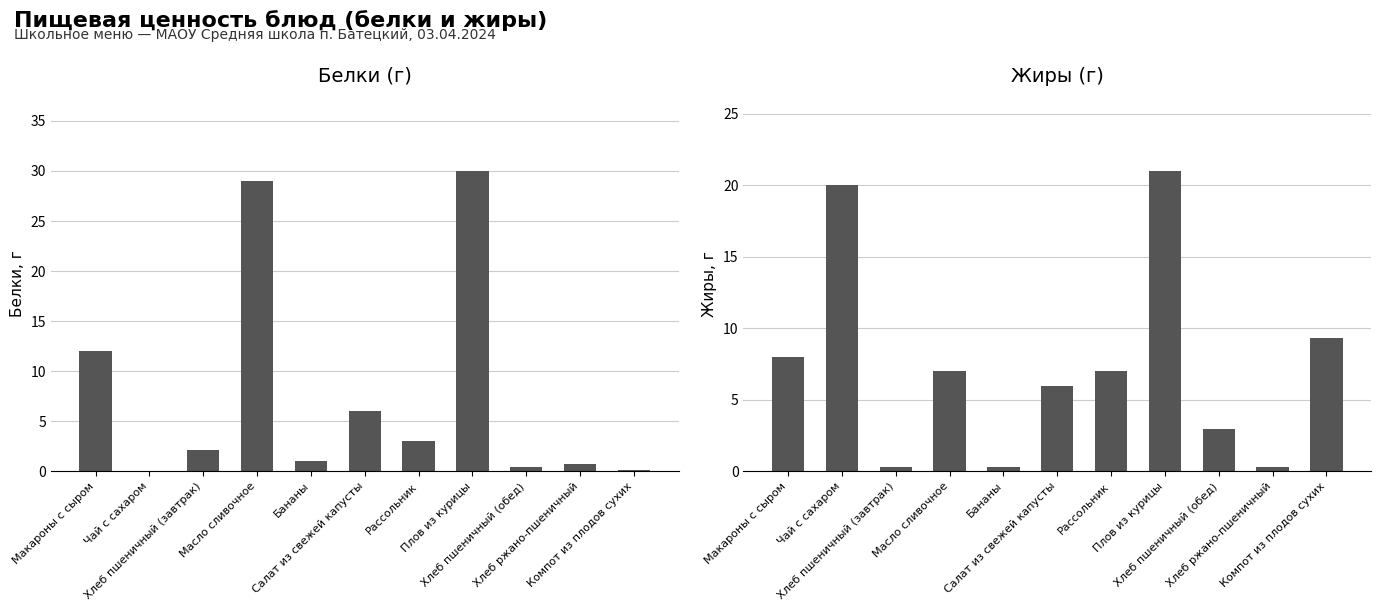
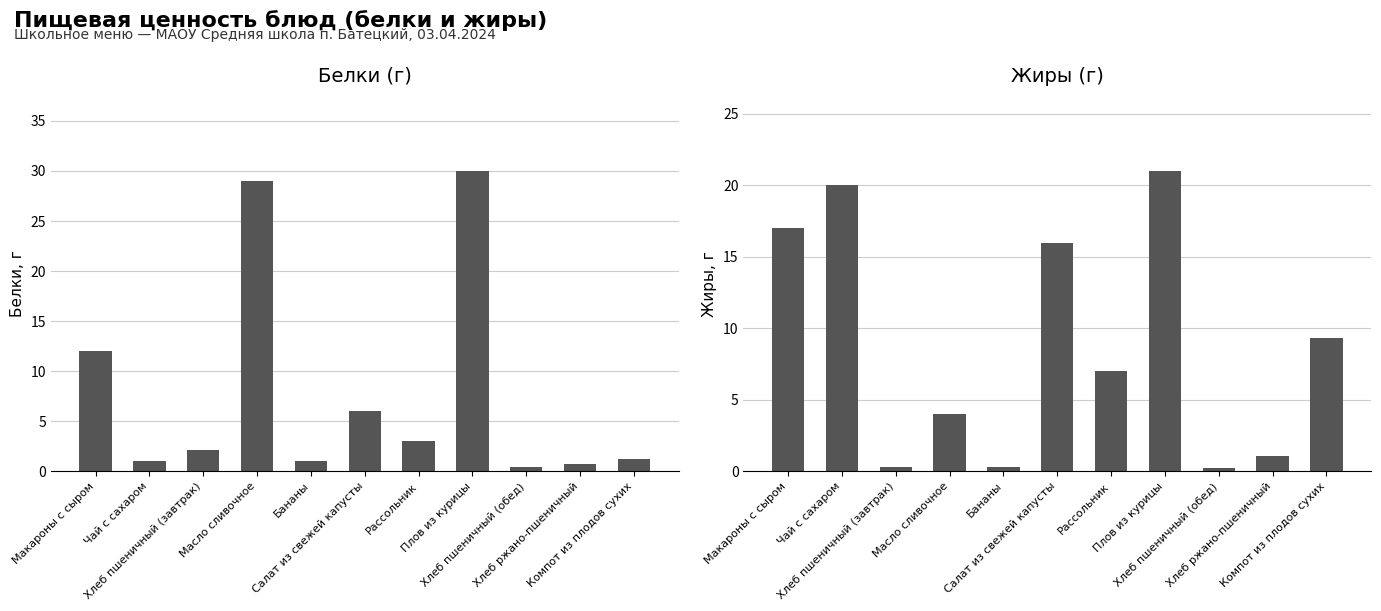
Белки (г), Чай с сахаром: 0 -> 1
Белки (г), Компот из плодов сухих: 0.2 -> 1.2
Жиры (г), Макароны с сыром: 8 -> 17
Жиры (г), Масло сливочное: 7 -> 4
Жиры (г), Салат из свежей капусты: 6 -> 16
Жиры (г), Хлеб пшеничный (обед): 3.0 -> 0.2
Жиры (г), Хлеб ржано-пшеничный: 0.3 -> 1.1
